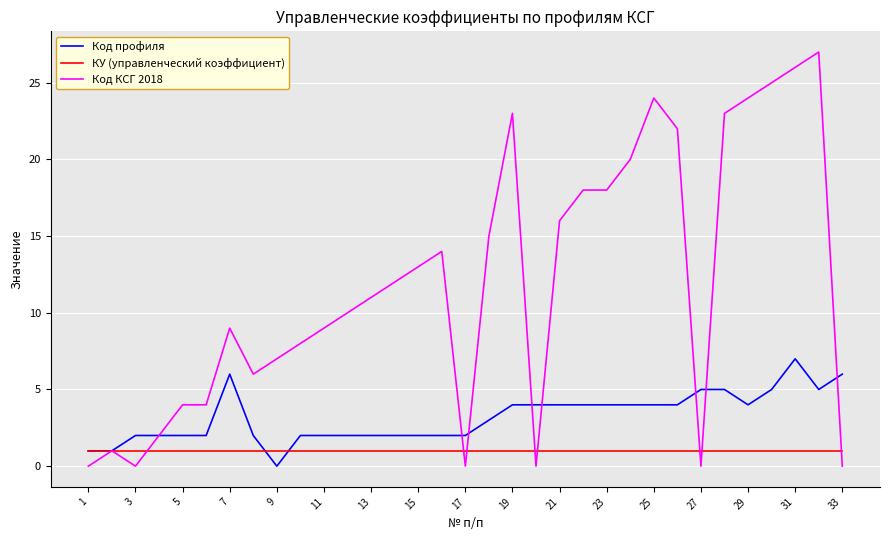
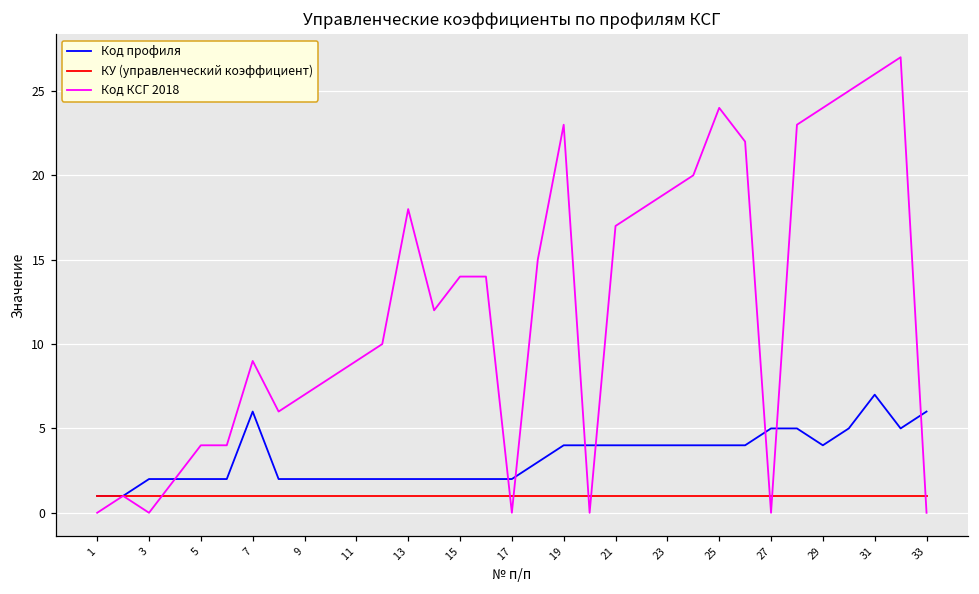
Код профиля, 9: 0 -> 2
Код КСГ 2018, 13: 11 -> 18
Код КСГ 2018, 15: 13 -> 14
Код КСГ 2018, 21: 16 -> 17
Код КСГ 2018, 23: 18 -> 19
